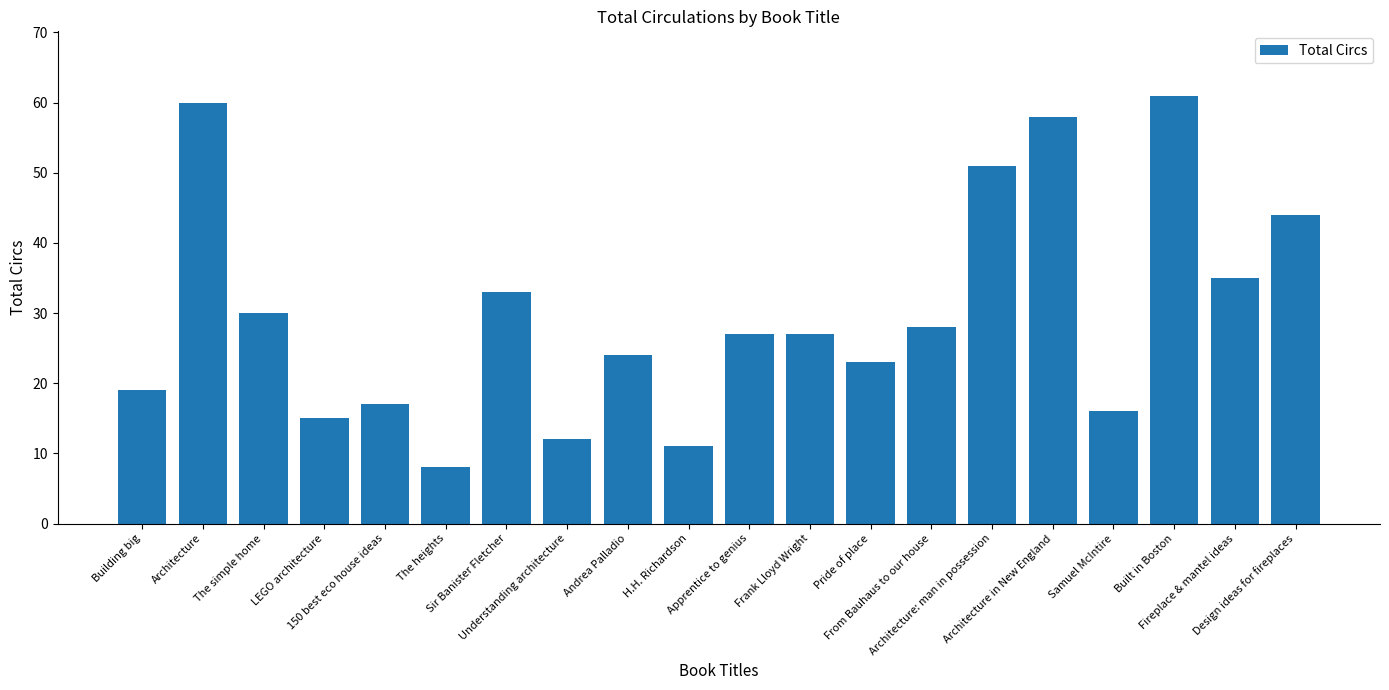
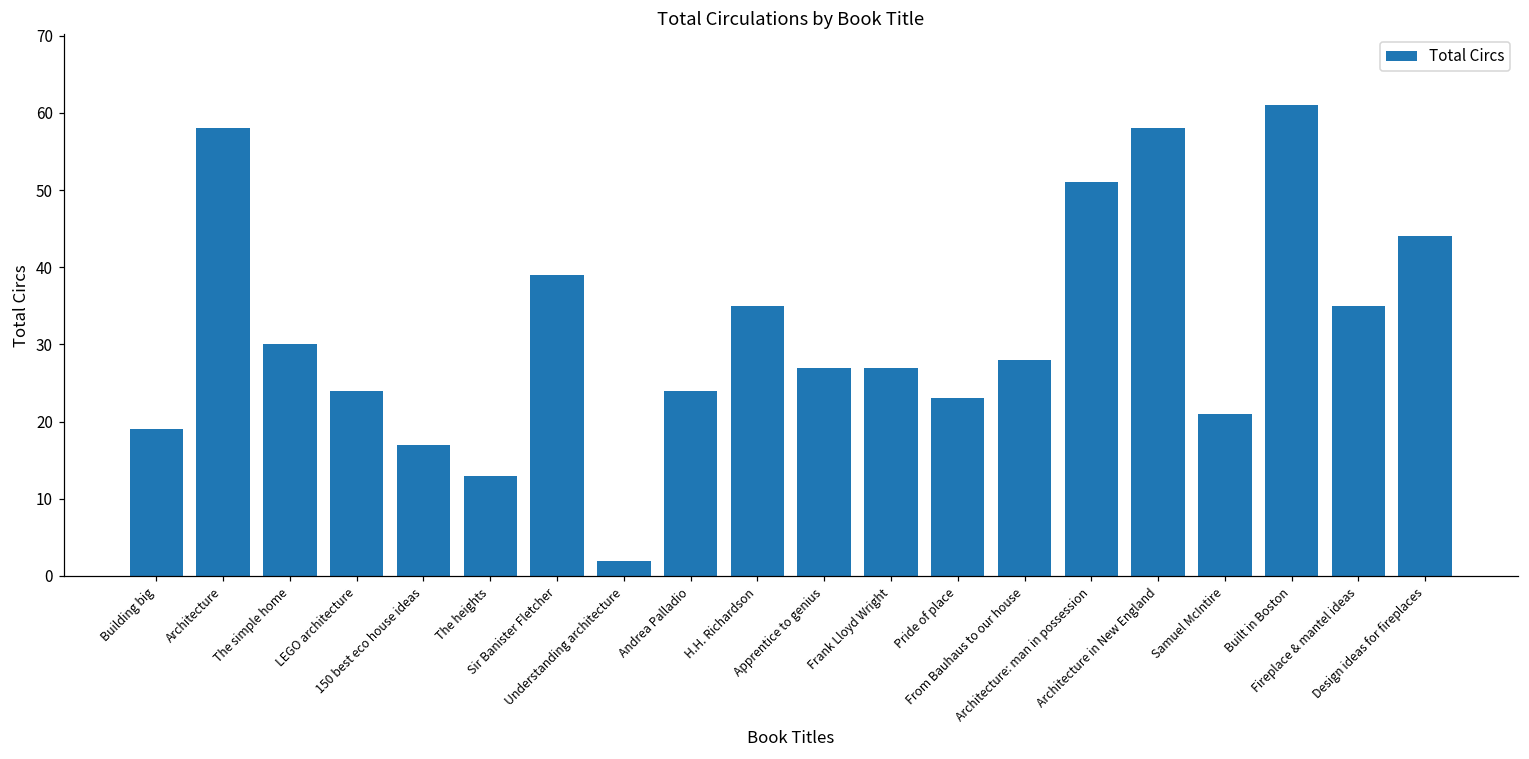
Architecture: 60 -> 58
LEGO architecture: 15 -> 24
The heights: 8 -> 13
Sir Banister Fletcher: 33 -> 39
Understanding architecture: 12 -> 2
H.H. Richardson: 11 -> 35
Samuel McIntire: 16 -> 21
